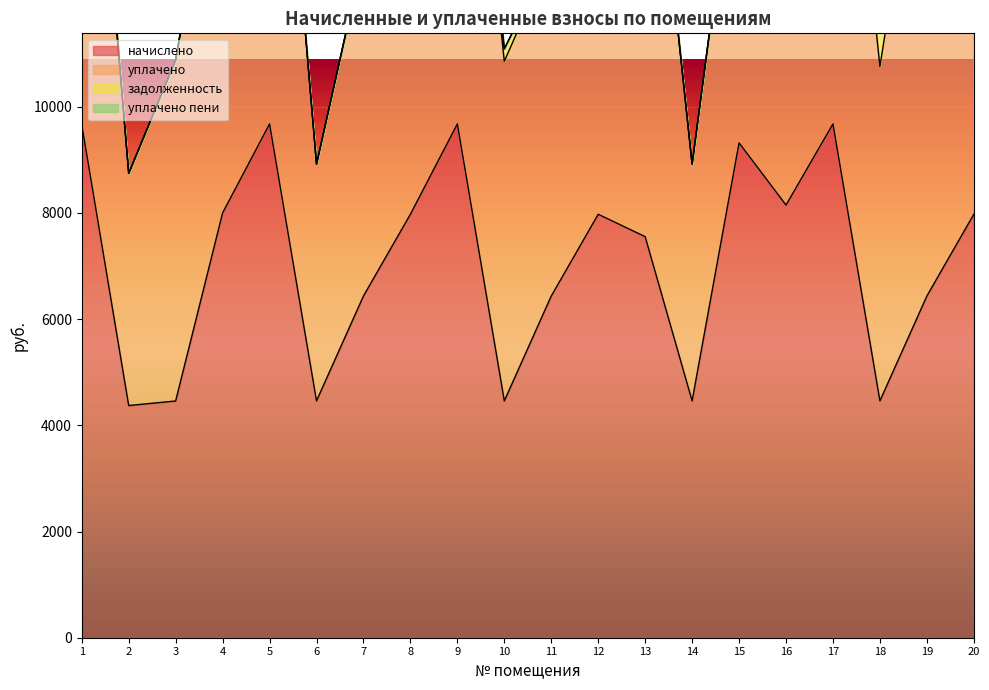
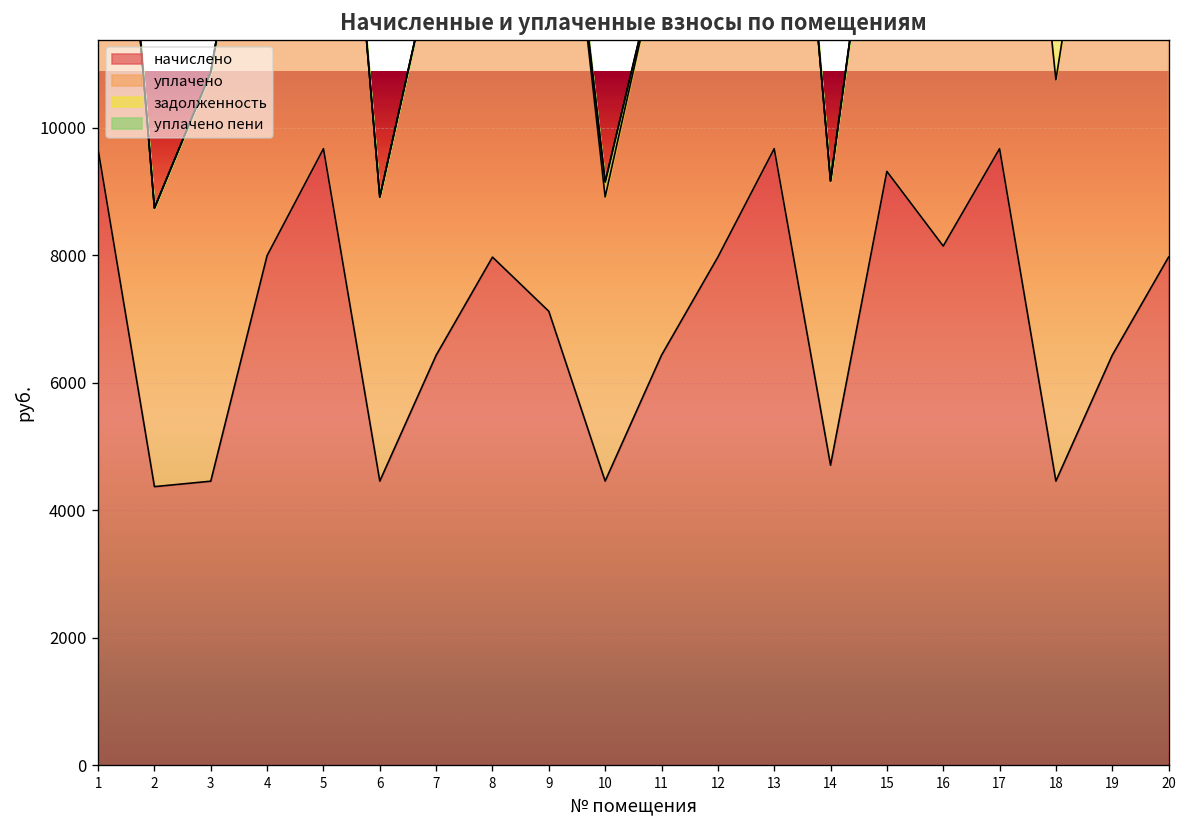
начислено, 9: 9700 -> 7100
уплачено, 10: 6400 -> 4500
начислено, 13: 7600 -> 9700
начислено, 14: 4500 -> 4700
